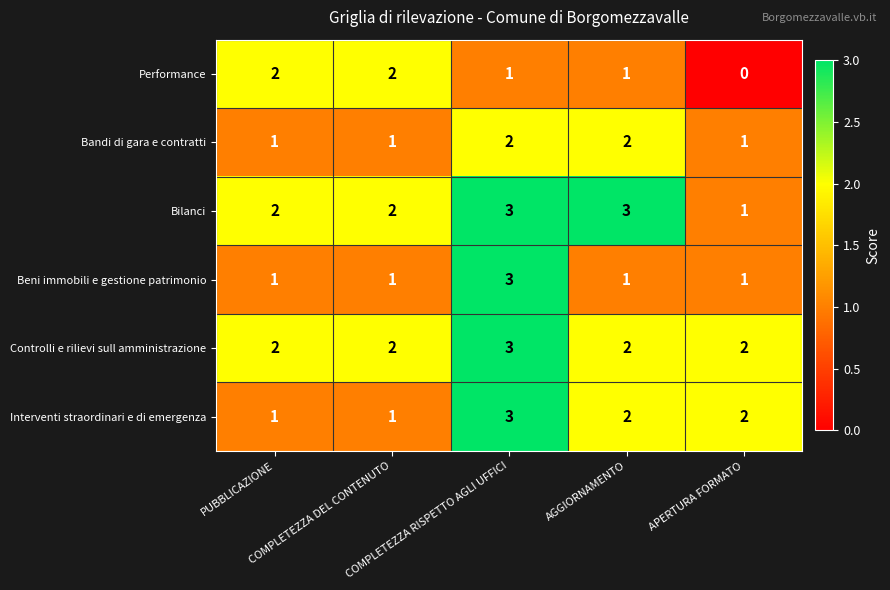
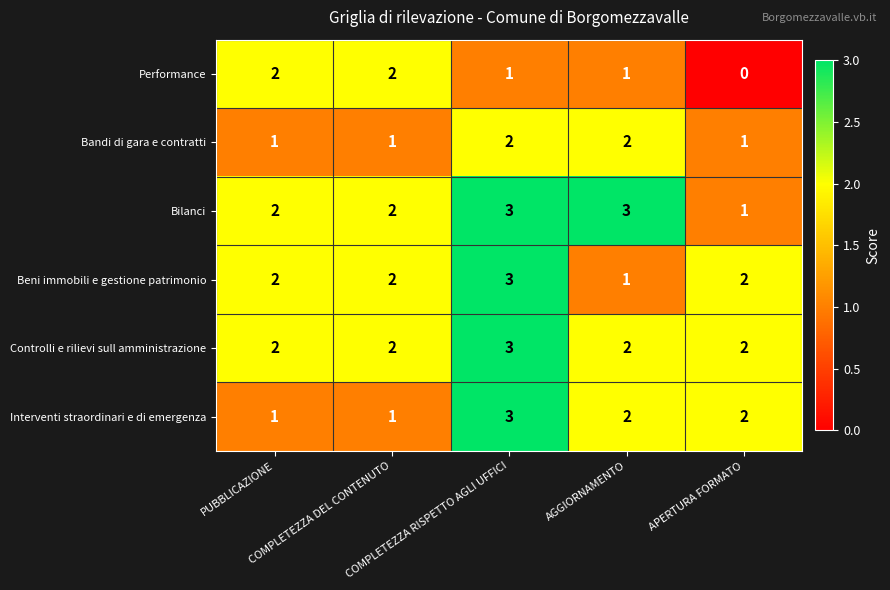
Beni immobili e gestione patrimonio, PUBBLICAZIONE: 1 -> 2
Beni immobili e gestione patrimonio, COMPLETEZZA DEL CONTENUTO: 1 -> 2
Beni immobili e gestione patrimonio, APERTURA FORMATO: 1 -> 2
